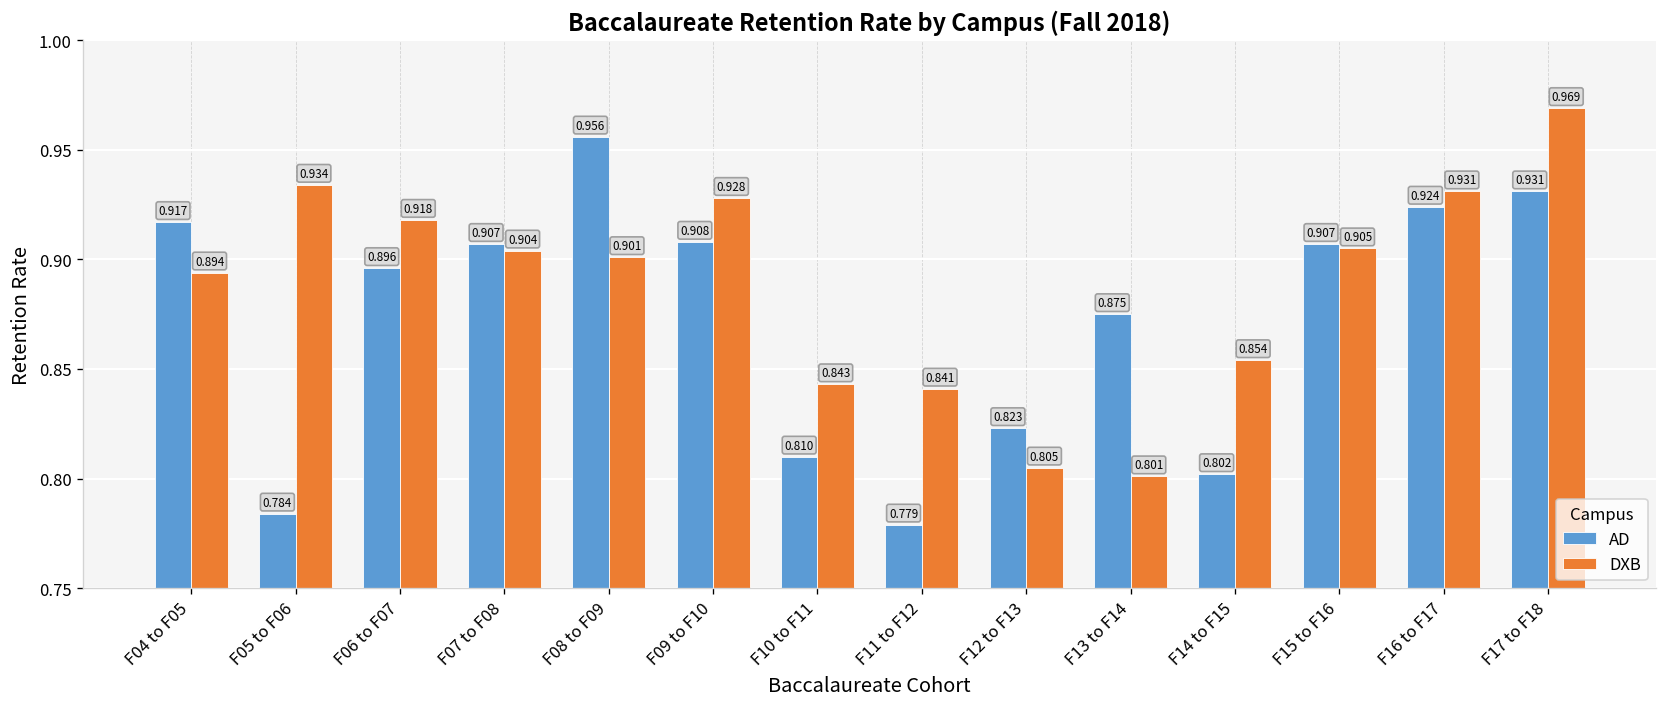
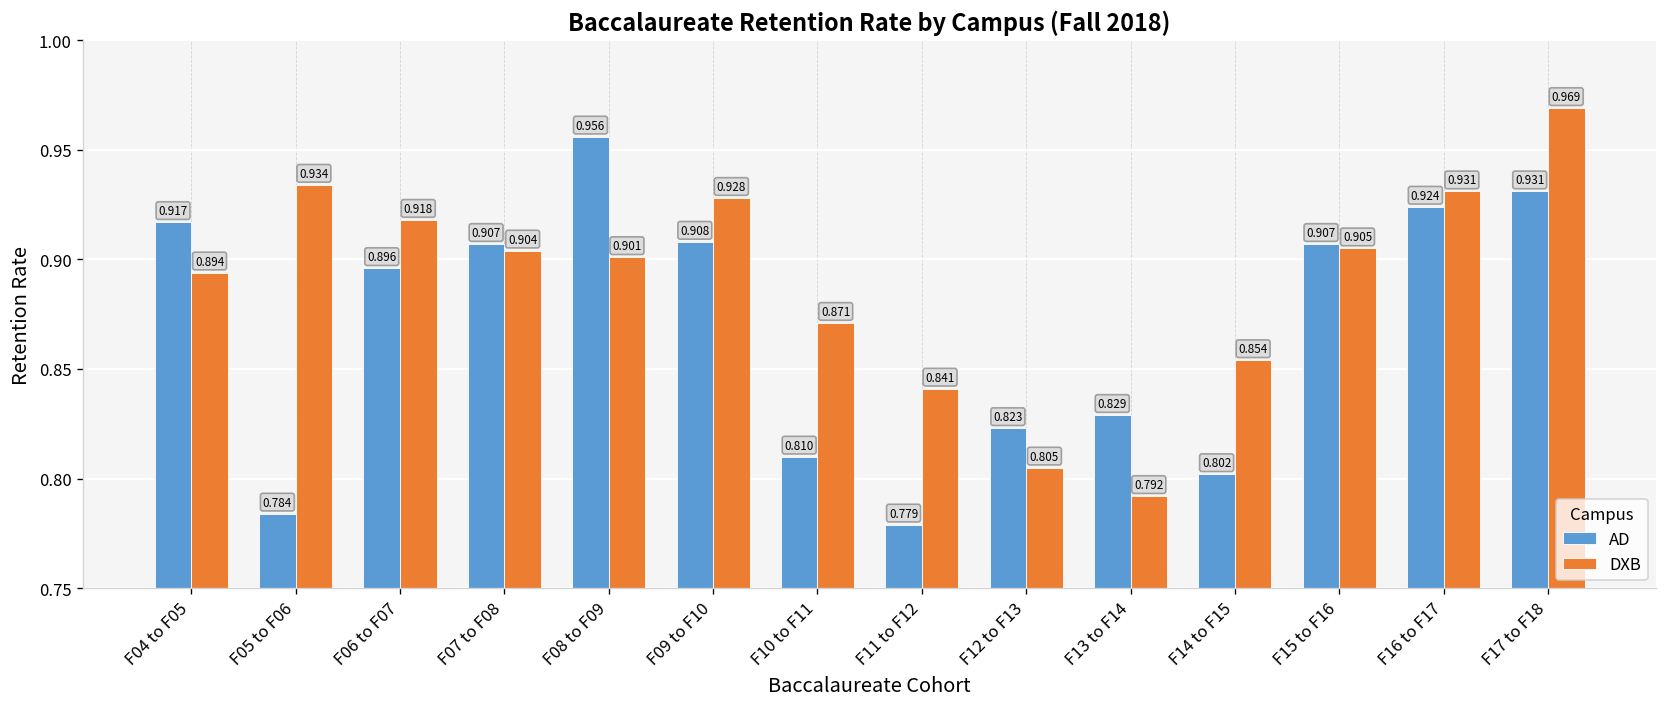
DXB, F10 to F11: 0.843 -> 0.871
AD, F13 to F14: 0.875 -> 0.829
DXB, F13 to F14: 0.801 -> 0.792
